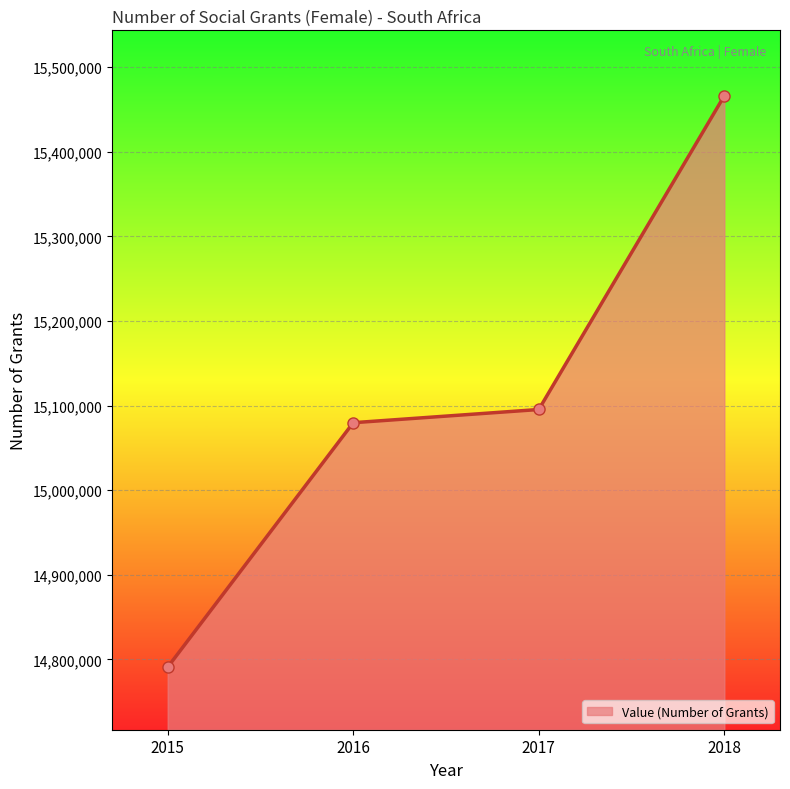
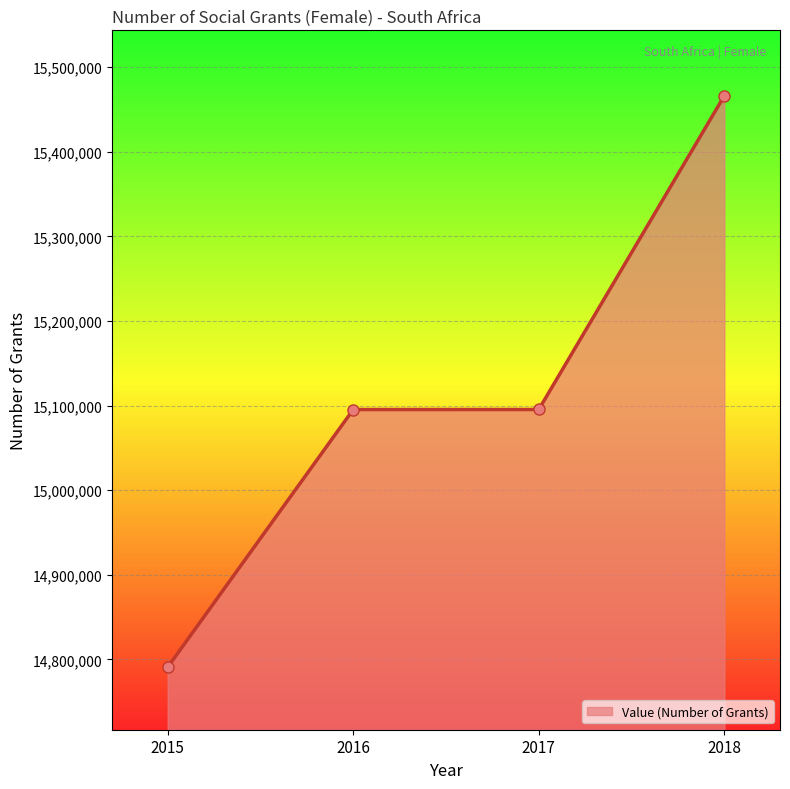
2016: 15,080,000 -> 15,100,000
